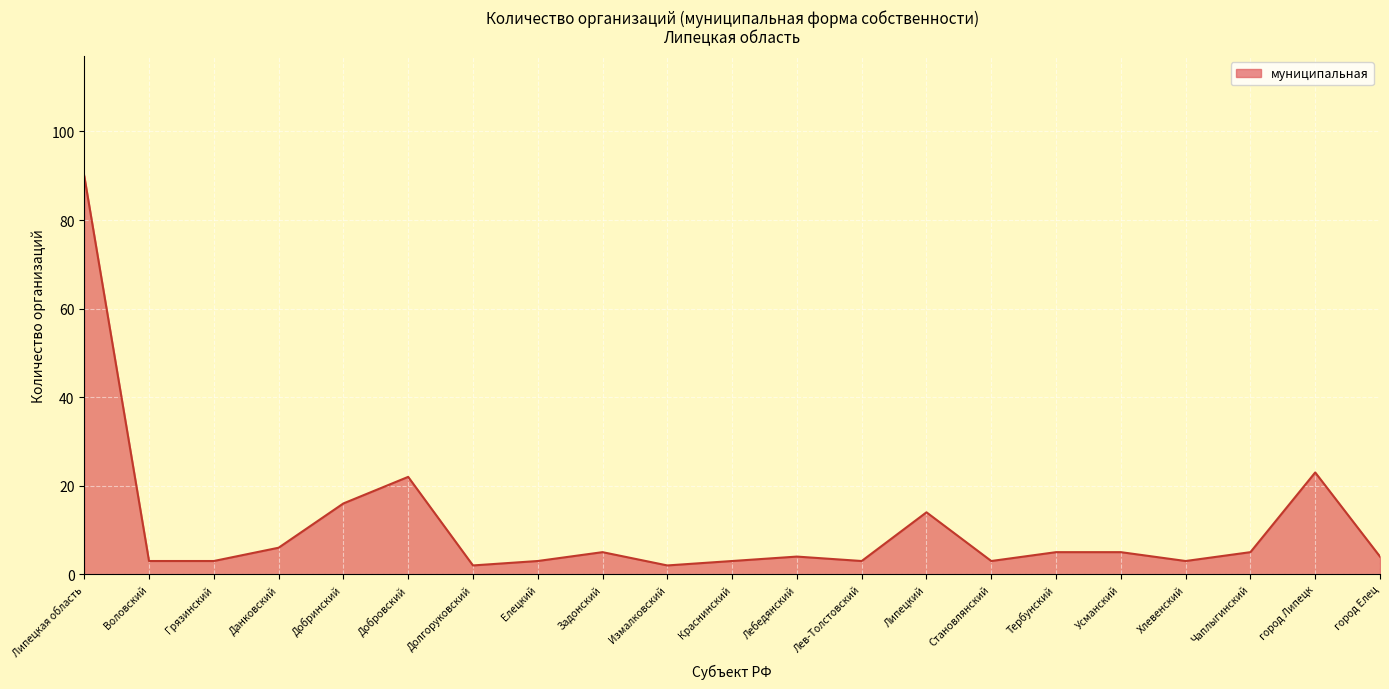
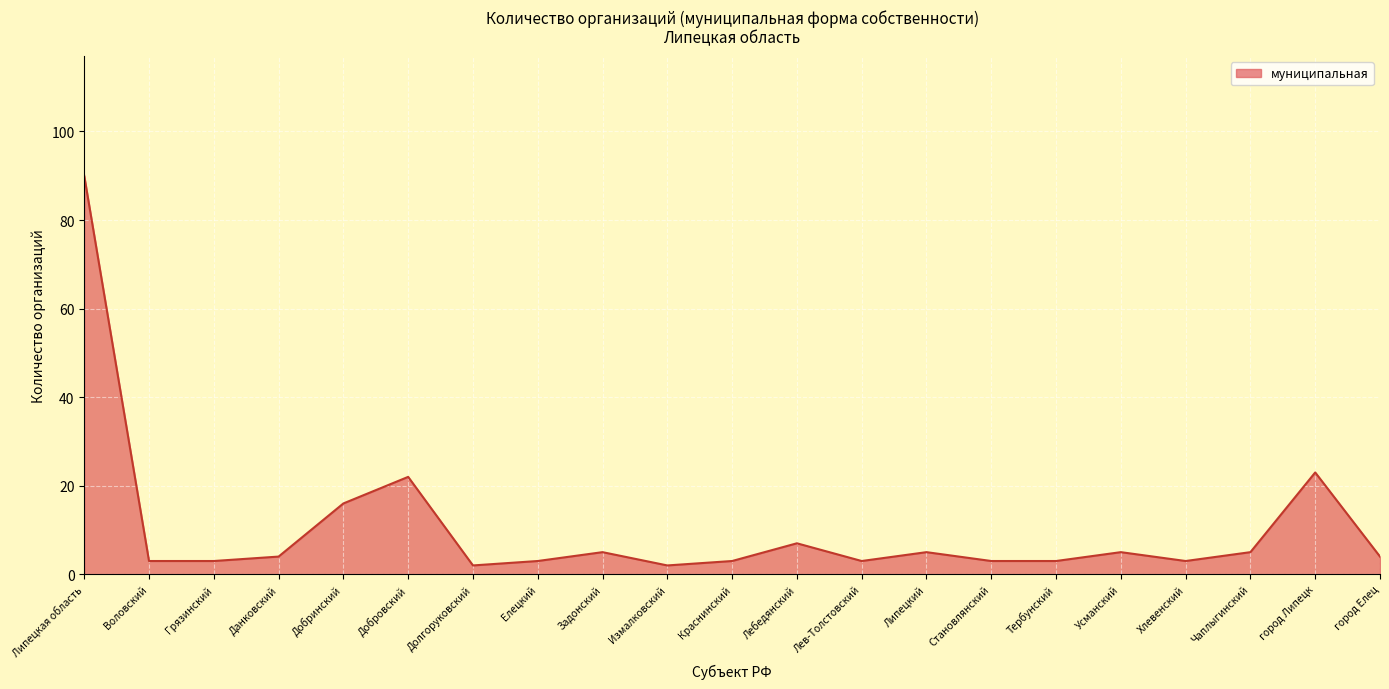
Данковский: 6 -> 4
Лебедянский: 4 -> 7
Липецкий: 14 -> 5
Тербунский: 5 -> 3
